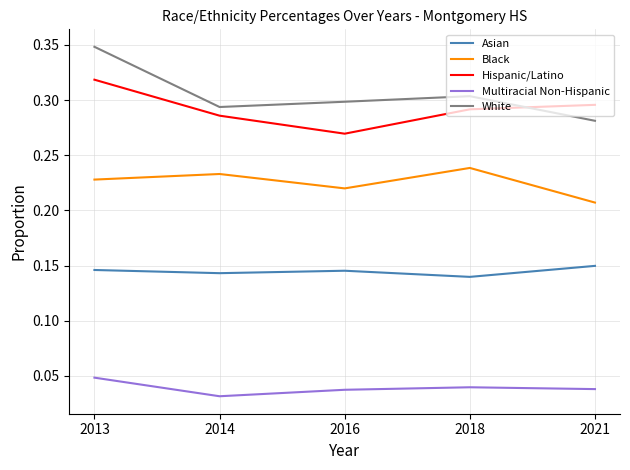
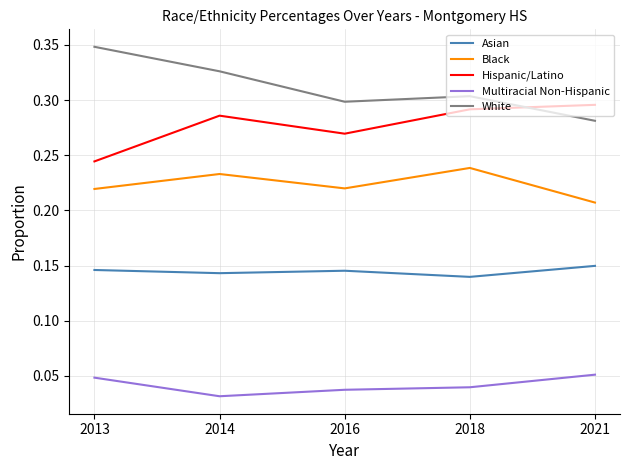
Black, 2013: 0.228 -> 0.219
Hispanic/Latino, 2013: 0.318 -> 0.244
White, 2014: 0.294 -> 0.326
Multiracial Non-Hispanic, 2021: 0.038 -> 0.051
